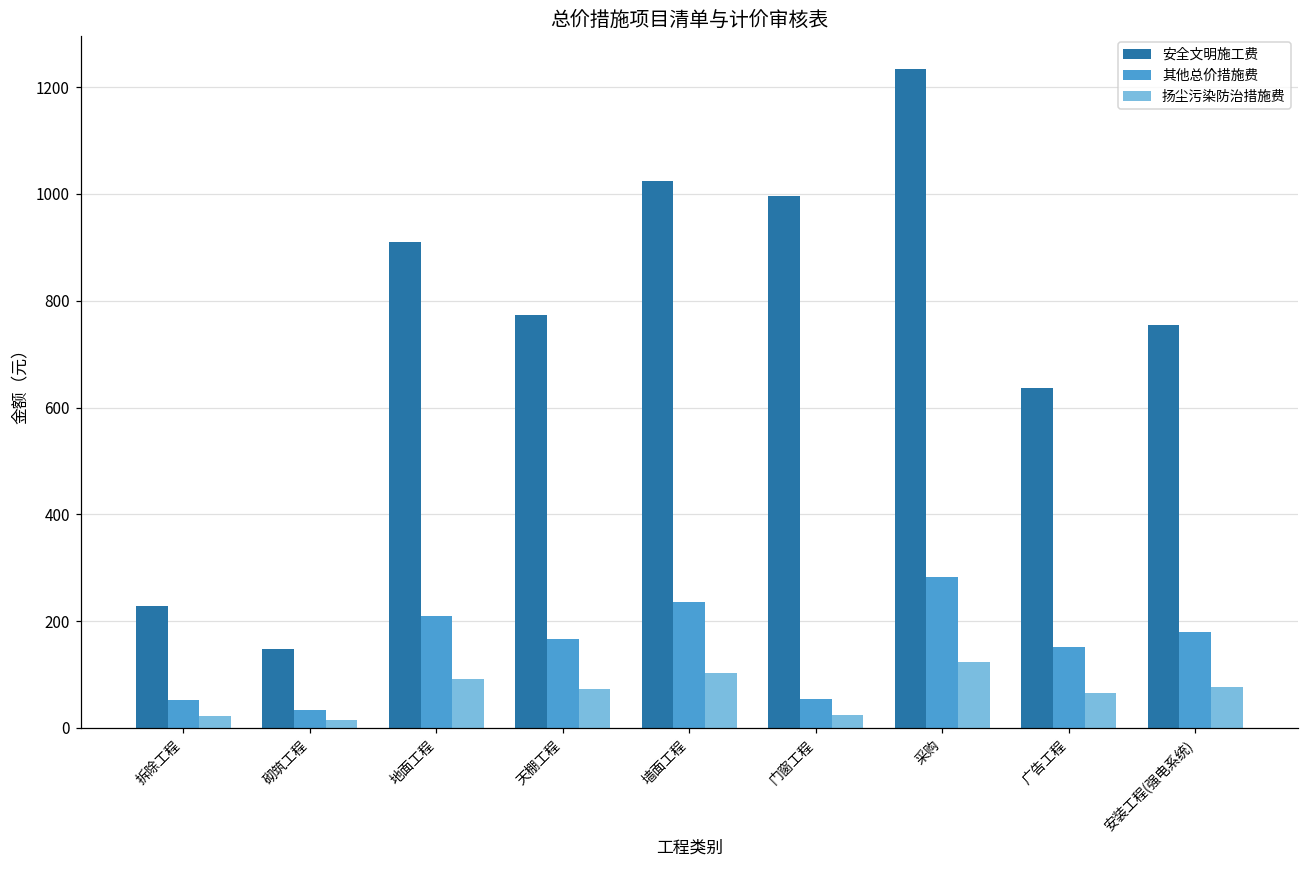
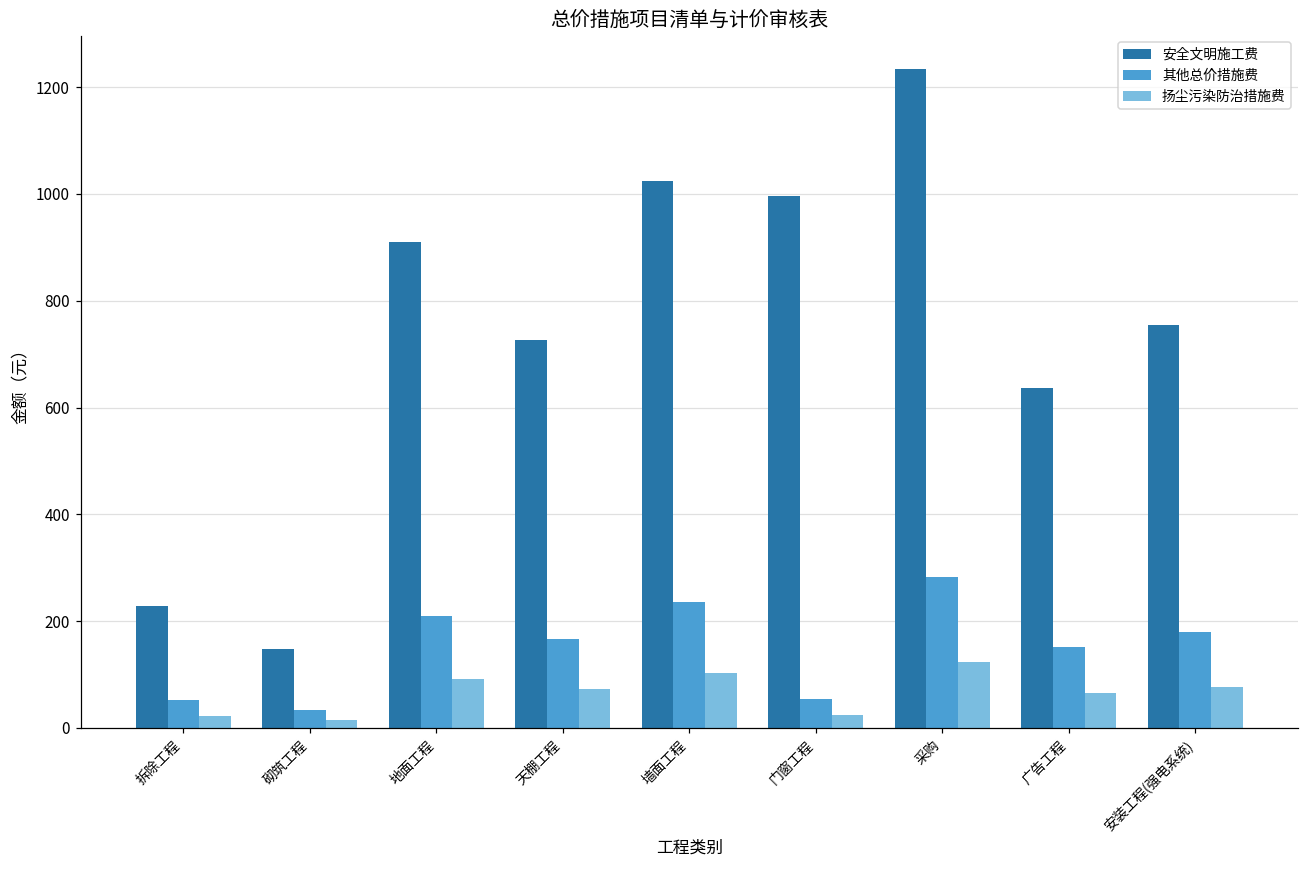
安全文明施工费, 天棚工程: 770 -> 730
